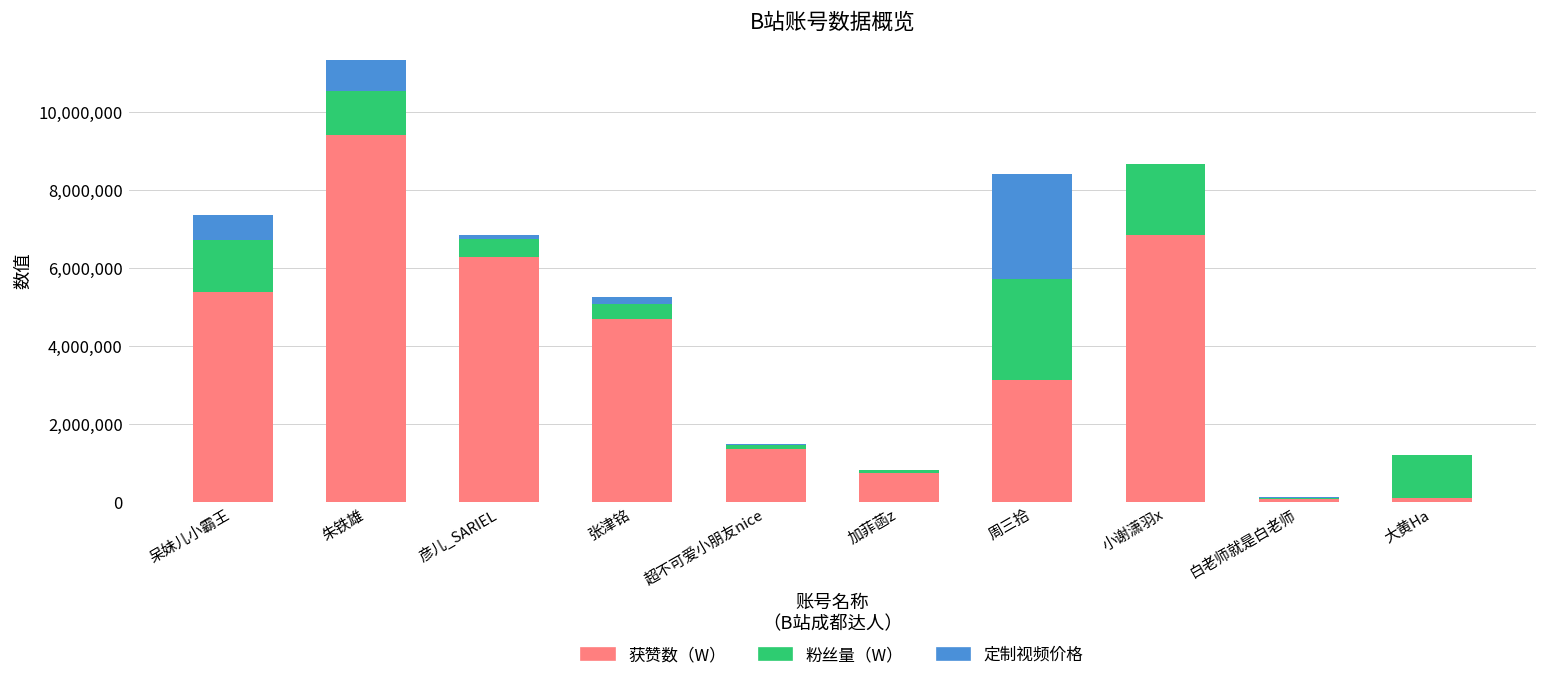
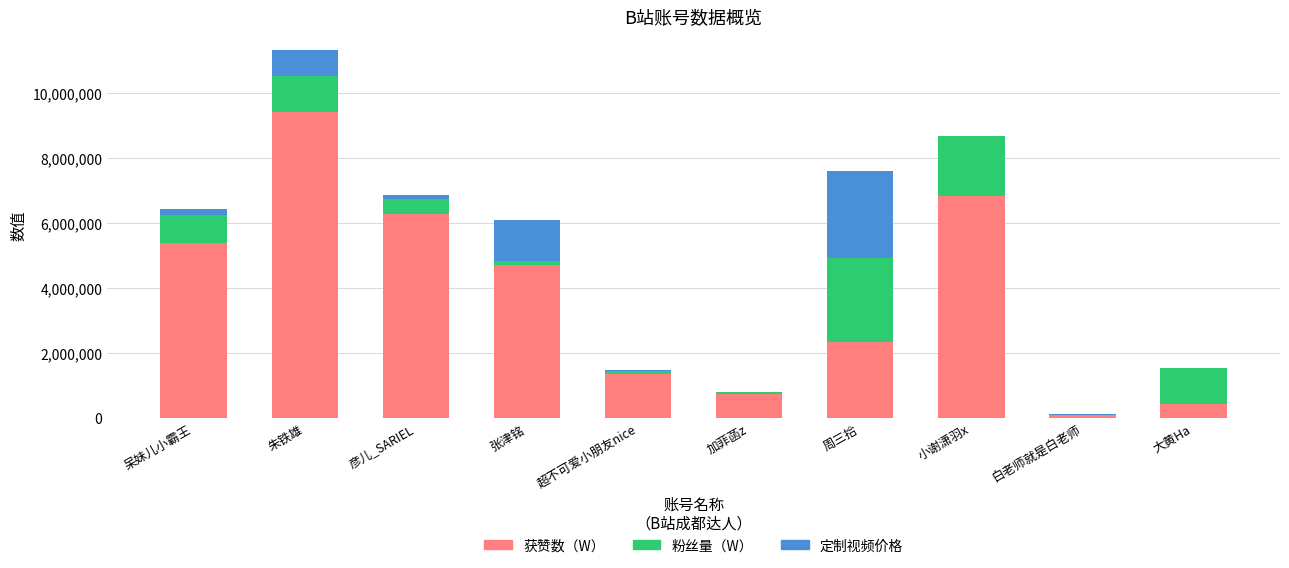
粉丝量（W）, 呆妹儿小霸王: 1,300,000 -> 900,000
定制视频价格, 呆妹儿小霸王: 600,000 -> 200,000
粉丝量（W）, 张津铭: 400,000 -> 100,000
定制视频价格, 张津铭: 200,000 -> 1,200,000
获赞数（W）, 周三拾: 3,100,000 -> 2,300,000
获赞数（W）, 大黄Ha: 100,000 -> 400,000
